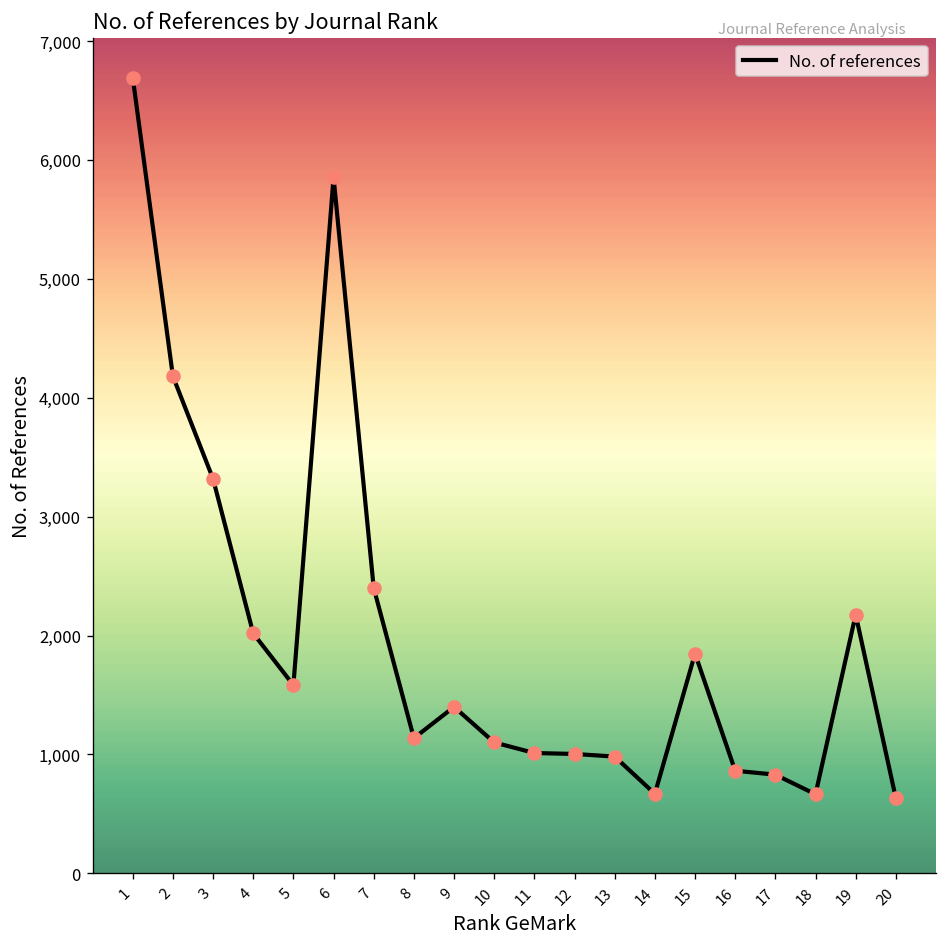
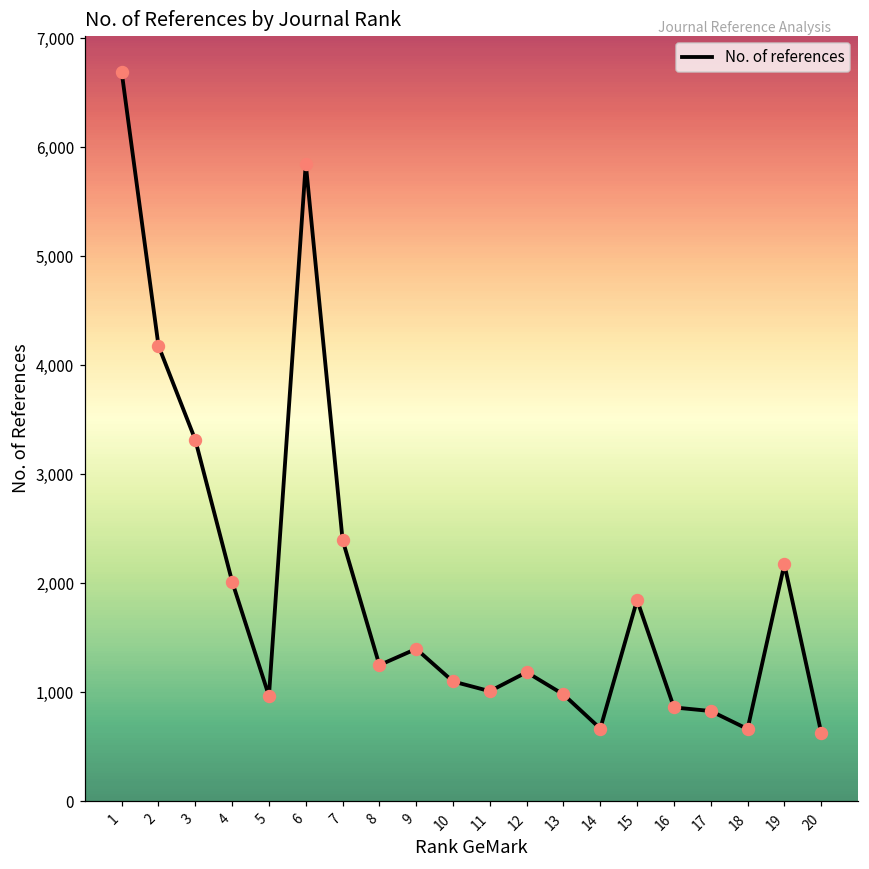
5: 1,600 -> 1,000
8: 1,100 -> 1,300
12: 1,000 -> 1,200
